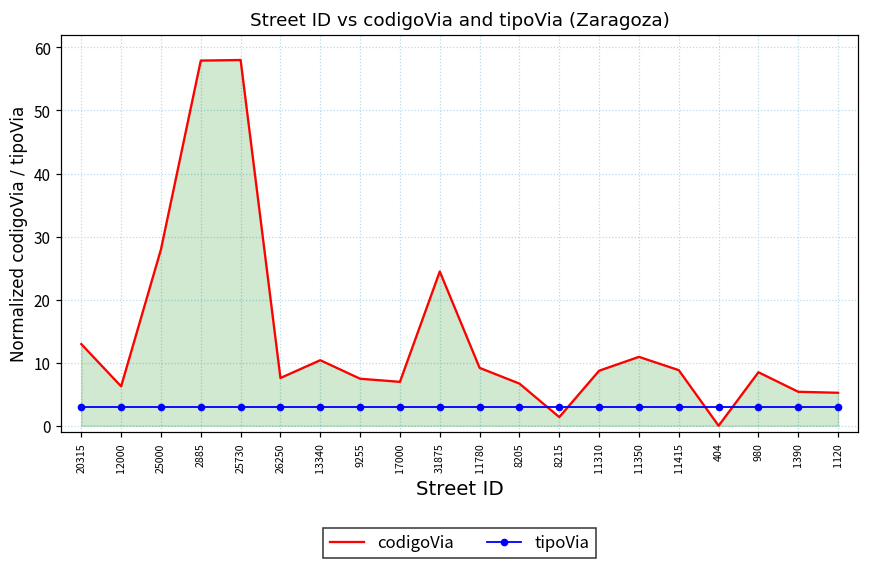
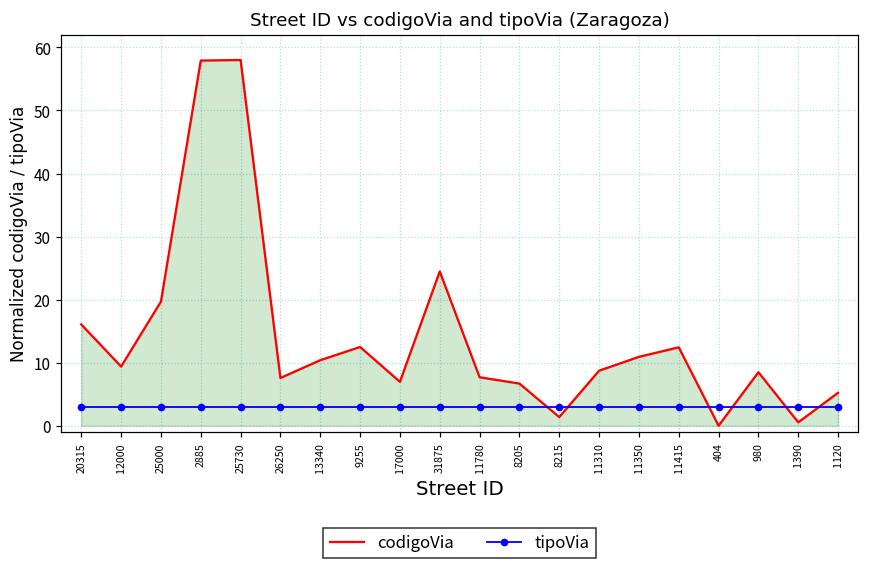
codigoVia, 20315: 13 -> 16
codigoVia, 12000: 6 -> 9
codigoVia, 25000: 28 -> 20
codigoVia, 9255: 7 -> 12
codigoVia, 11780: 9 -> 8
codigoVia, 11415: 9 -> 12
codigoVia, 1390: 5 -> 1
